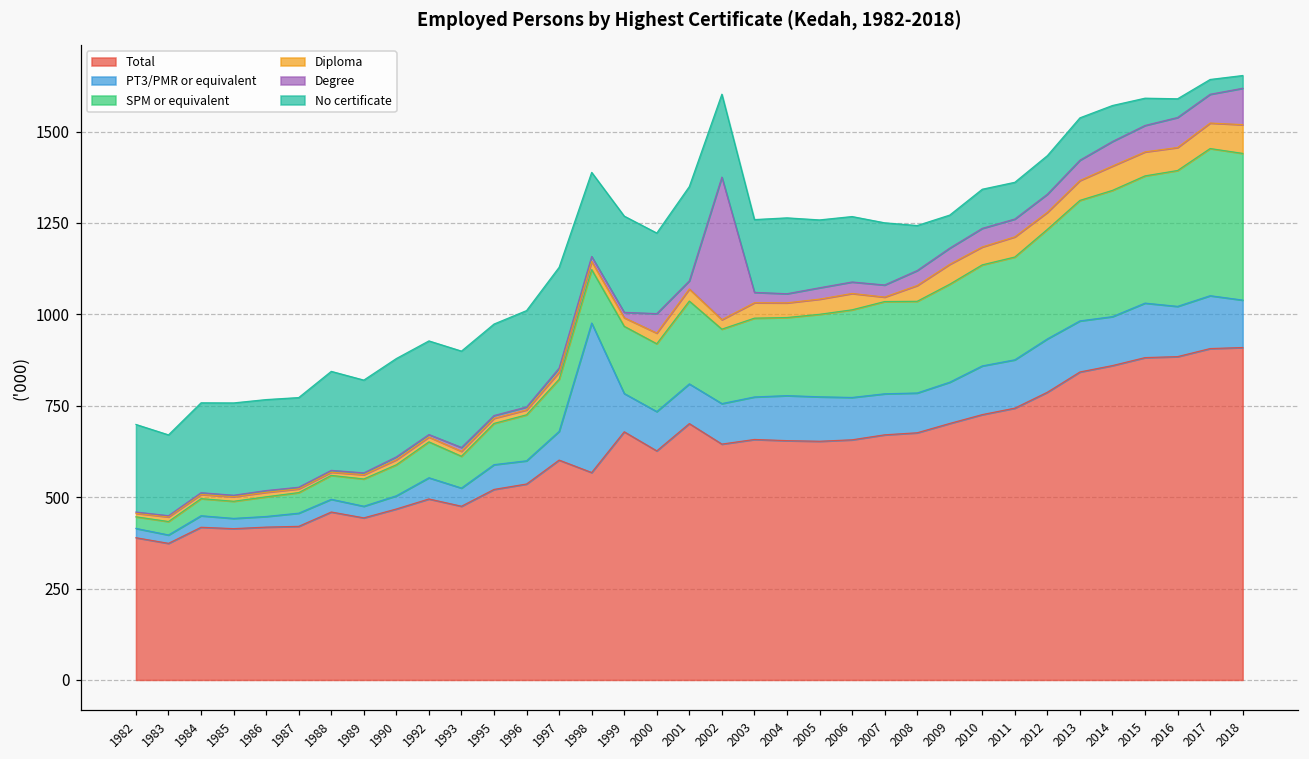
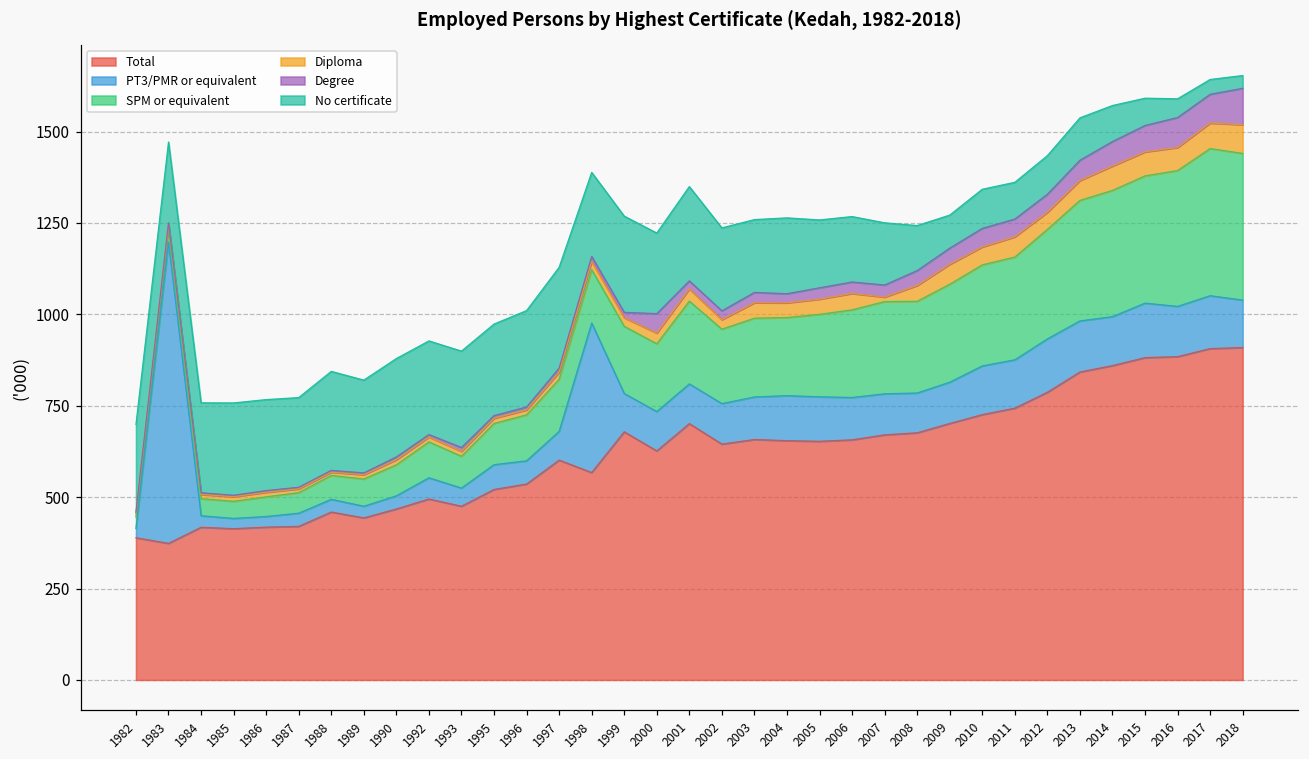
PT3/PMR or equivalent, 1983: 20 -> 820
Degree, 2002: 390 -> 20
